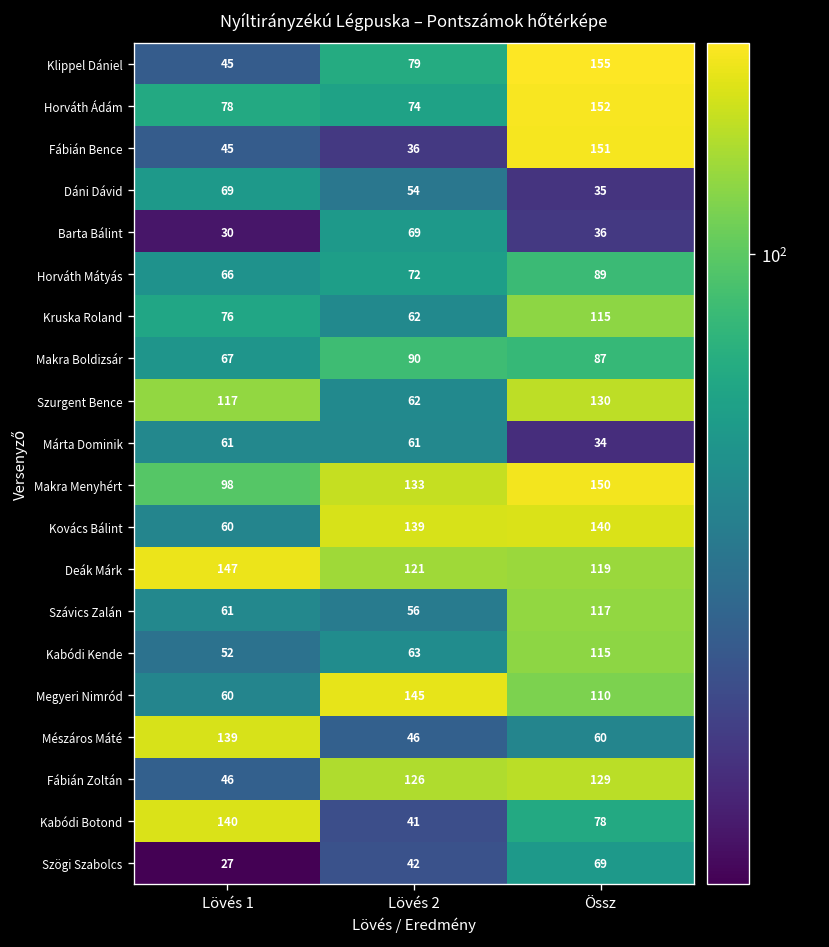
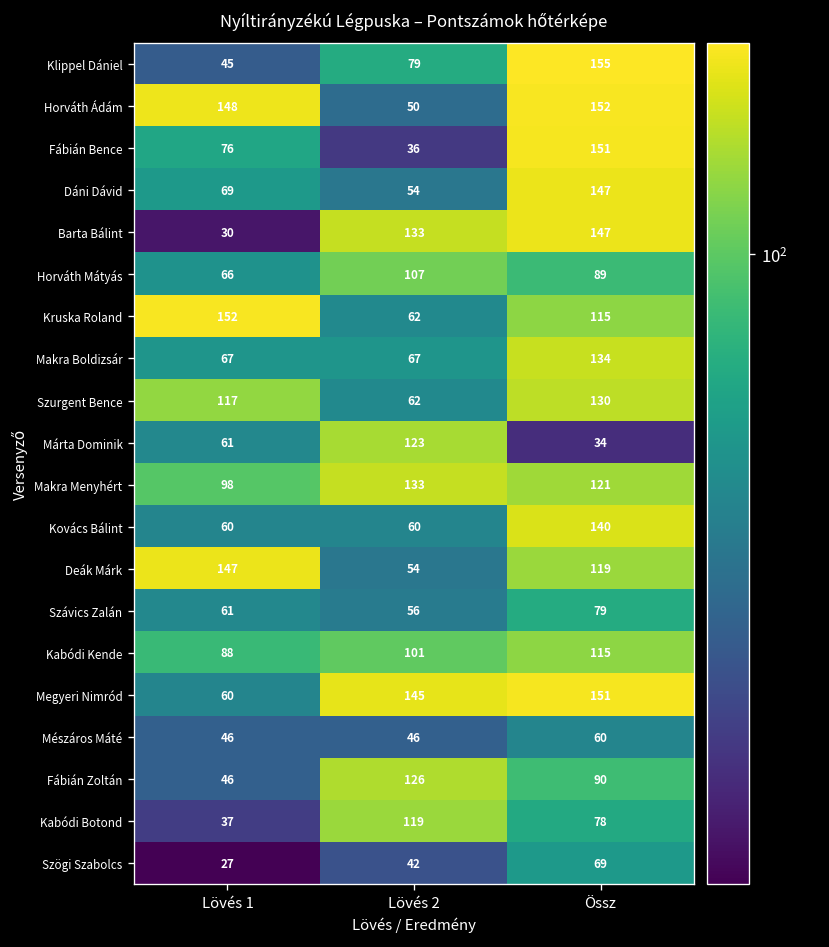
Horváth Ádám, Lövés 1: 78 -> 148
Horváth Ádám, Lövés 2: 74 -> 50
Fábián Bence, Lövés 1: 45 -> 76
Dáni Dávid, Össz: 35 -> 147
Barta Bálint, Lövés 2: 69 -> 133
Barta Bálint, Össz: 36 -> 147
Horváth Mátyás, Lövés 2: 72 -> 107
Kruska Roland, Lövés 1: 76 -> 152
Makra Boldizsár, Lövés 2: 90 -> 67
Makra Boldizsár, Össz: 87 -> 134
Márta Dominik, Lövés 2: 61 -> 123
Makra Menyhért, Össz: 150 -> 121
Kovács Bálint, Lövés 2: 139 -> 60
Deák Márk, Lövés 2: 121 -> 54
Szávics Zalán, Össz: 117 -> 79
Kabódi Kende, Lövés 1: 52 -> 88
Kabódi Kende, Lövés 2: 63 -> 101
Megyeri Nimród, Össz: 110 -> 151
Mészáros Máté, Lövés 1: 139 -> 46
Fábián Zoltán, Össz: 129 -> 90
Kabódi Botond, Lövés 1: 140 -> 37
Kabódi Botond, Lövés 2: 41 -> 119
